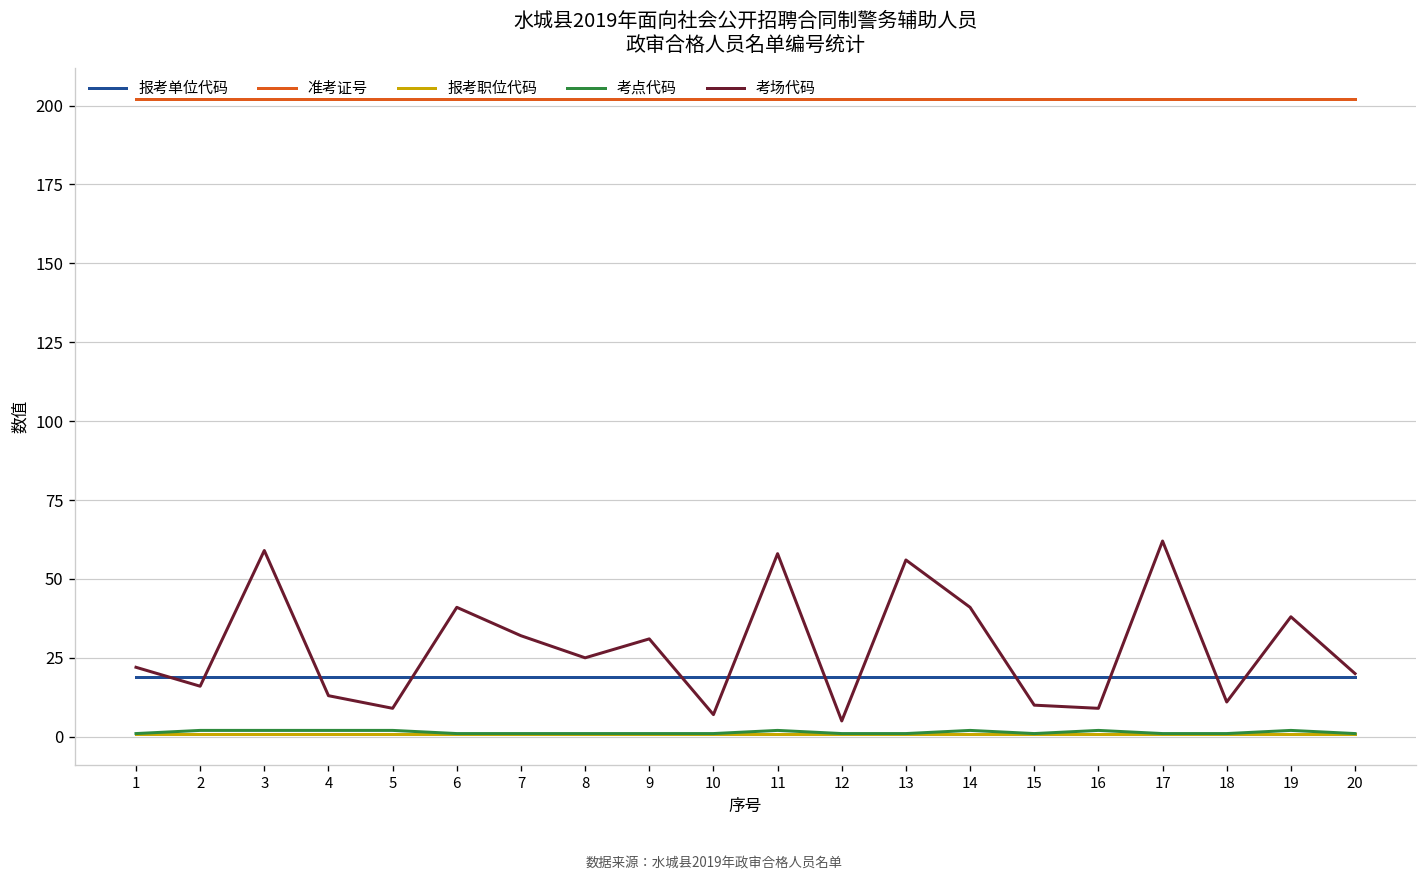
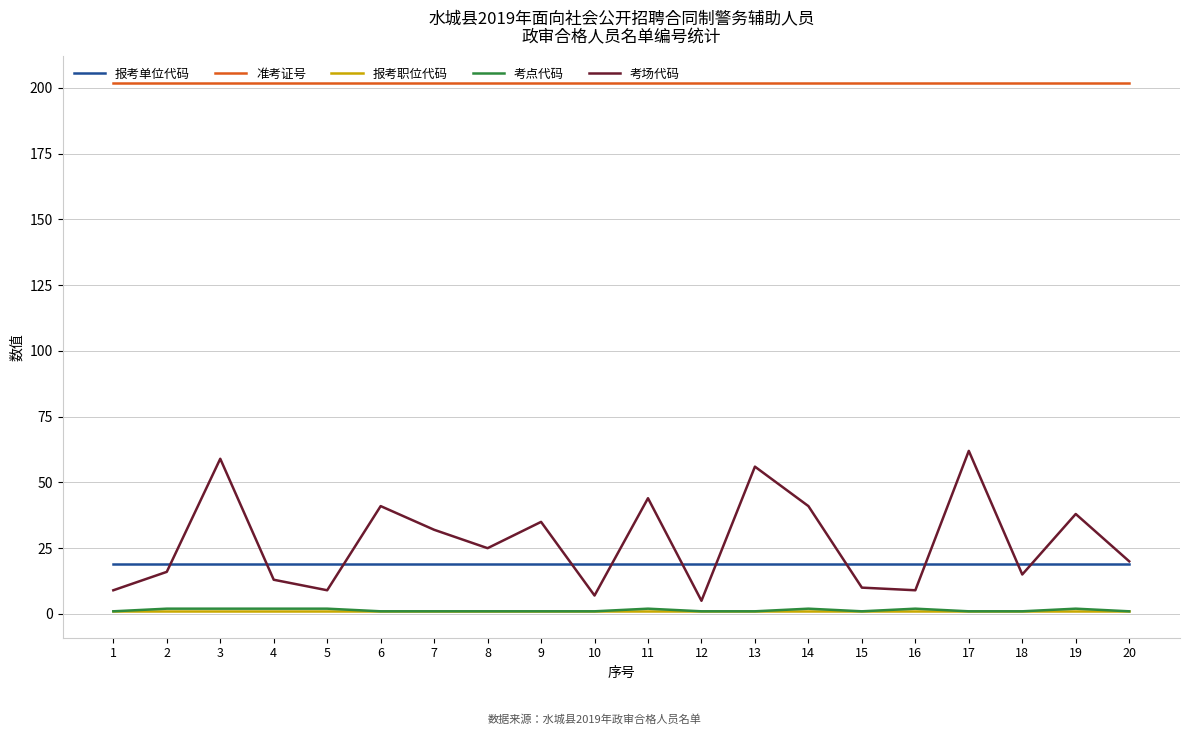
考场代码, 1: 22 -> 9
考场代码, 9: 31 -> 35
考场代码, 11: 58 -> 44
考场代码, 18: 11 -> 15
